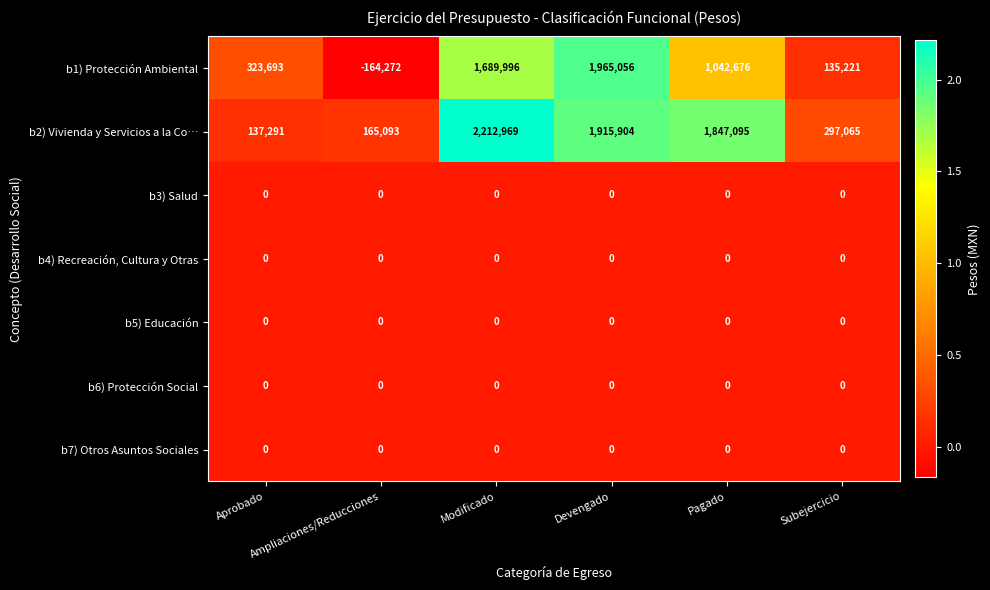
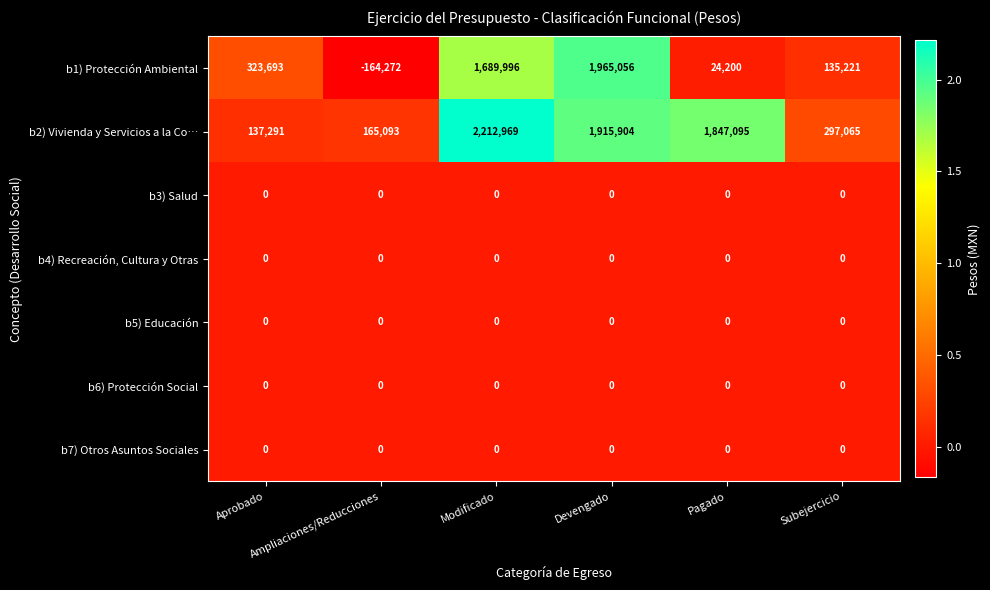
b1) Protección Ambiental, Pagado: 1,042,676 -> 24,200
